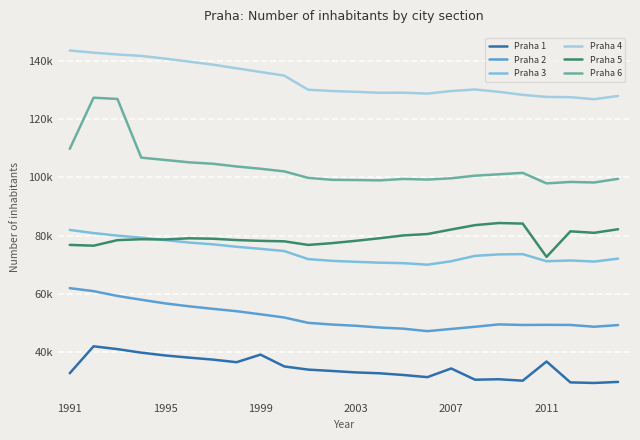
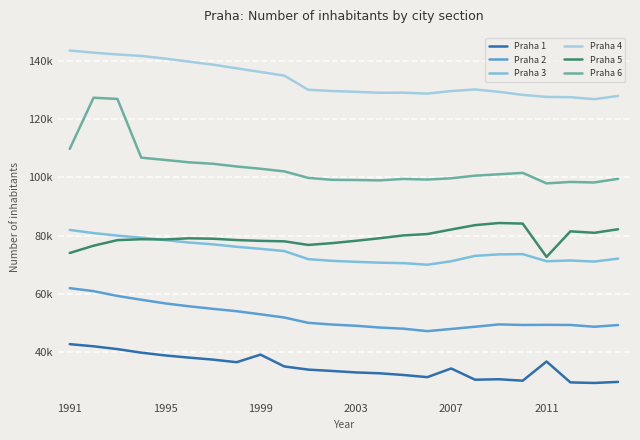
Praha 1, 1991: 33000 -> 43000
Praha 5, 1991: 77000 -> 74000
